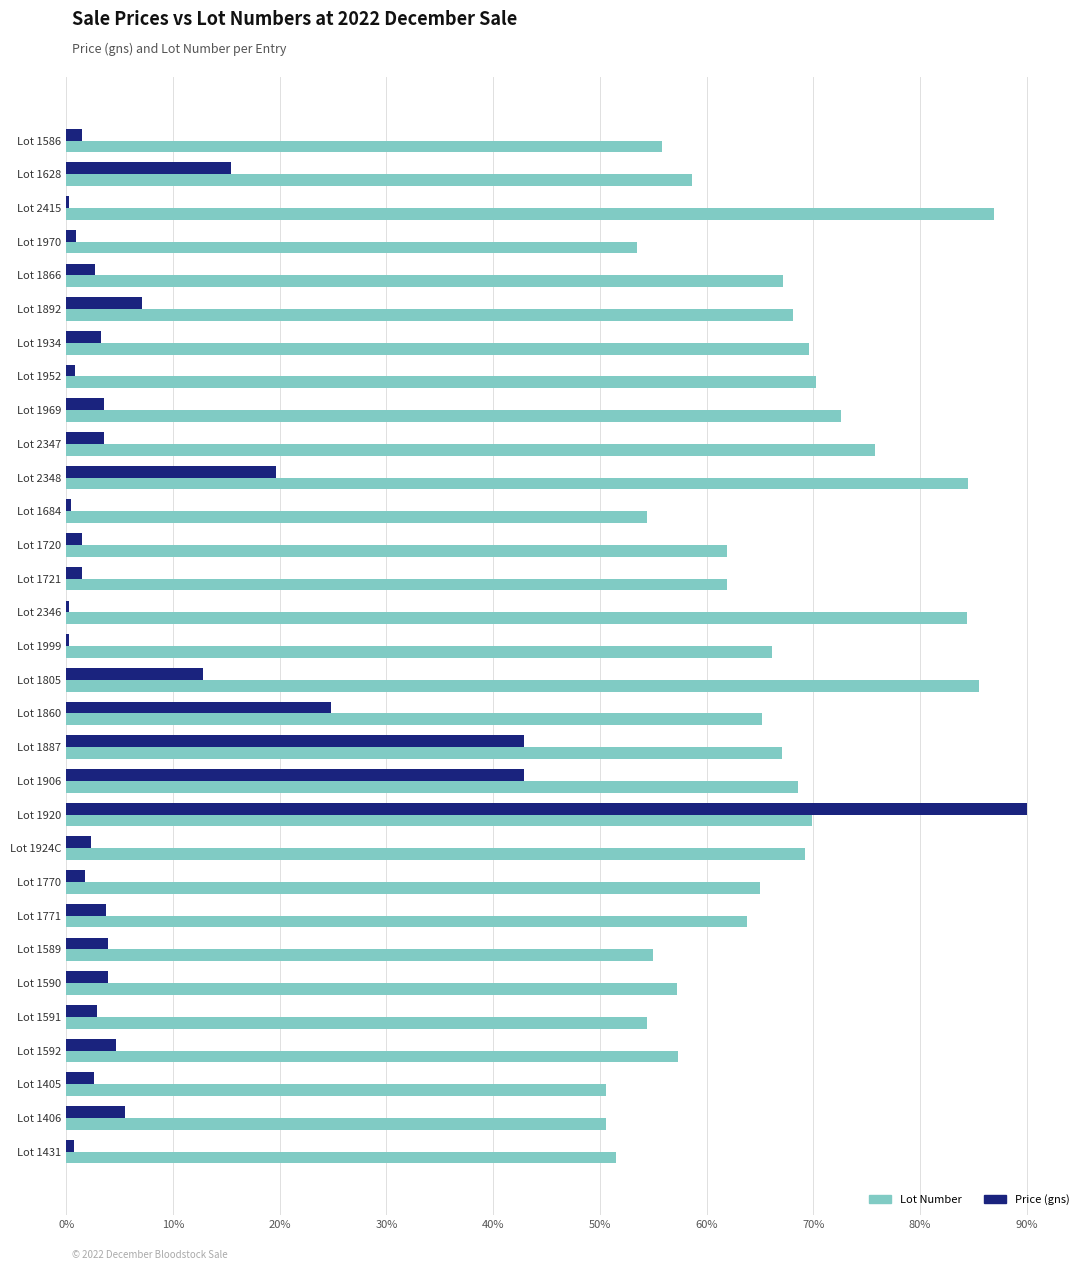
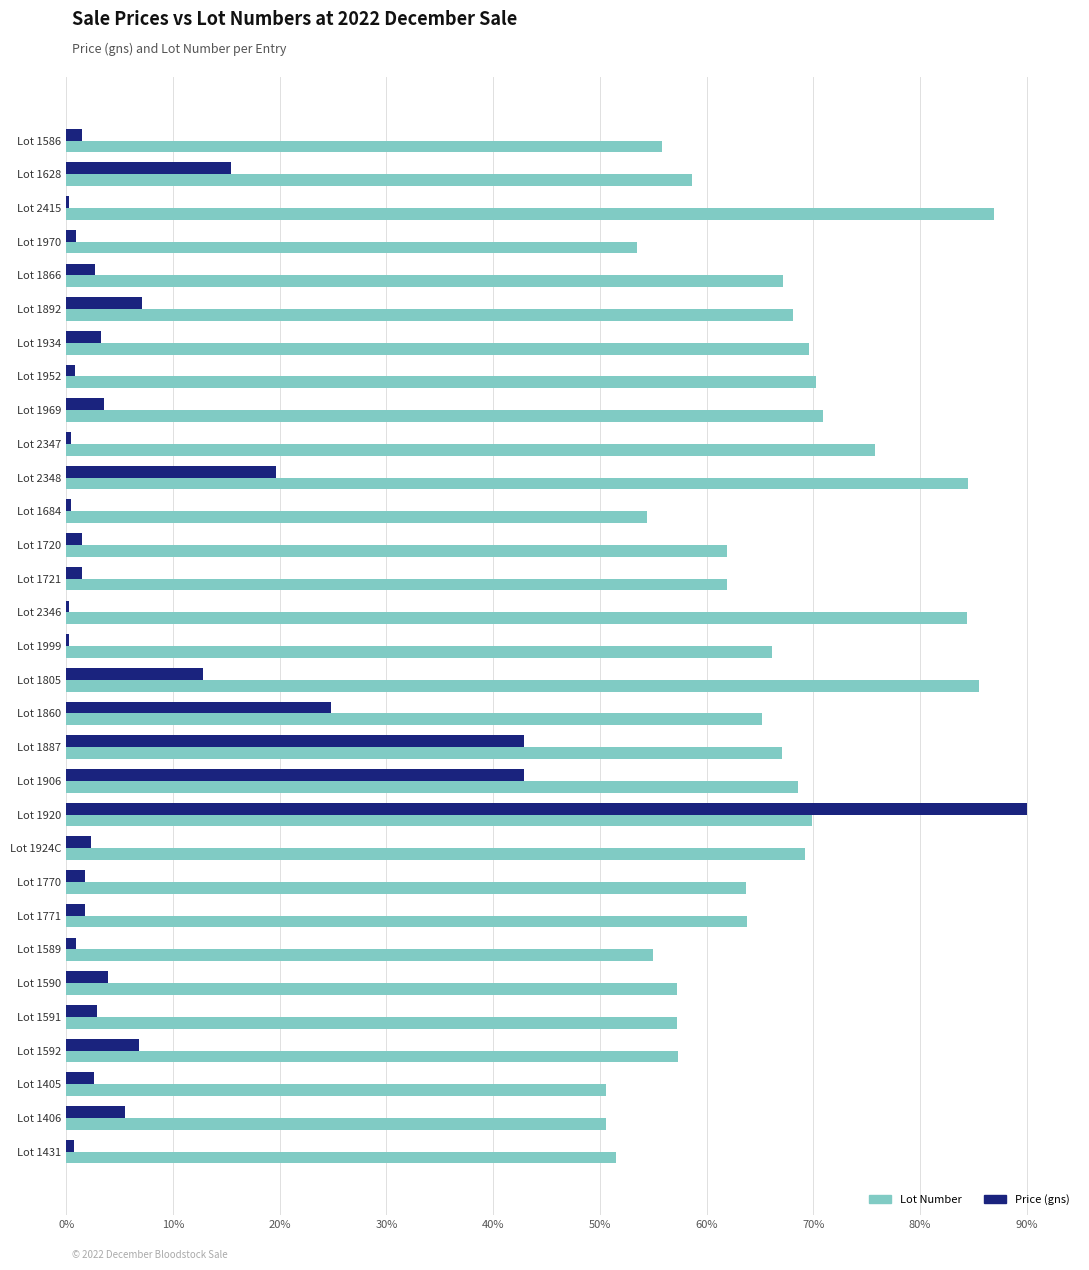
Lot Number, Lot 1969: 72.6% -> 70.9%
Price (gns), Lot 2347: 3.5% -> 0.5%
Lot Number, Lot 1770: 65.1% -> 63.7%
Price (gns), Lot 1771: 3.8% -> 1.7%
Price (gns), Lot 1589: 3.9% -> 0.9%
Lot Number, Lot 1591: 54.4% -> 57.3%
Price (gns), Lot 1592: 4.7% -> 6.9%
